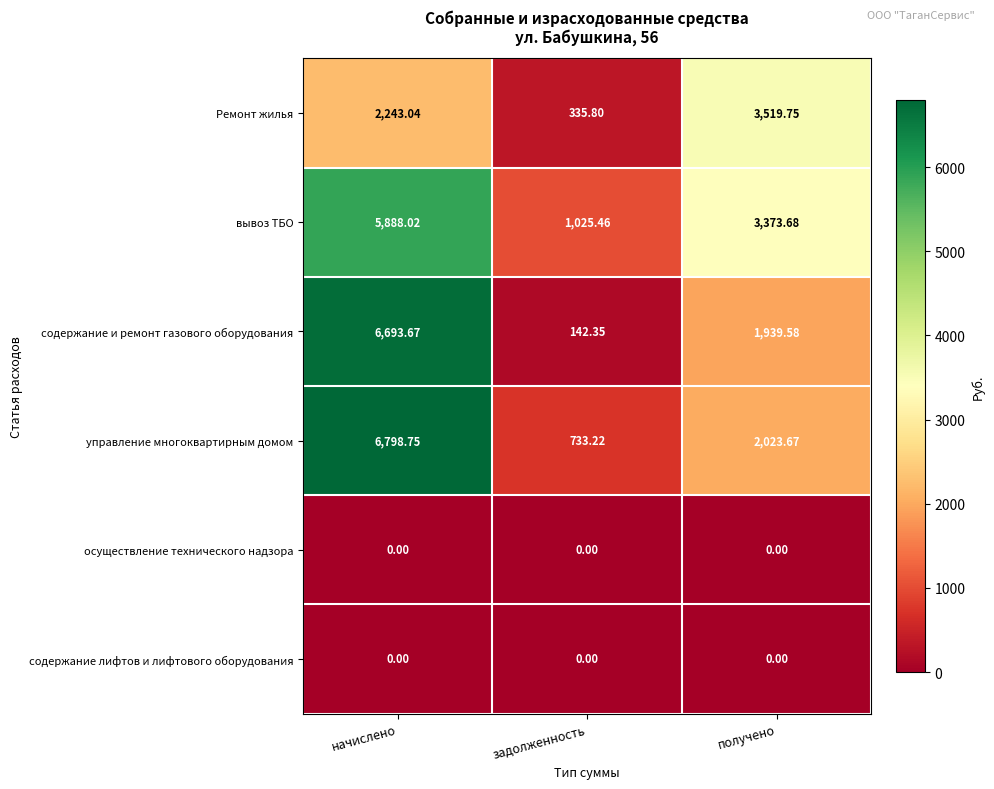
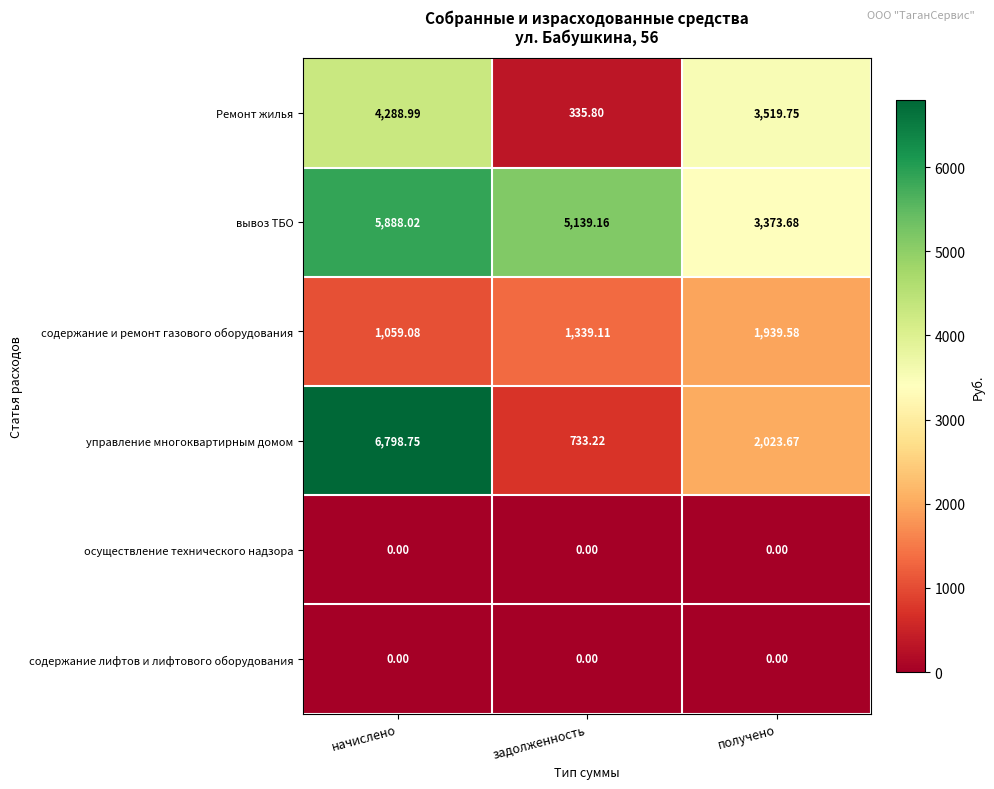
Ремонт жилья, начислено: 2,243.04 -> 4,288.99
вывоз ТБО, задолженность: 1,025.46 -> 5,139.16
содержание и ремонт газового оборудования, начислено: 6,693.67 -> 1,059.08
содержание и ремонт газового оборудования, задолженность: 142.35 -> 1,339.11
